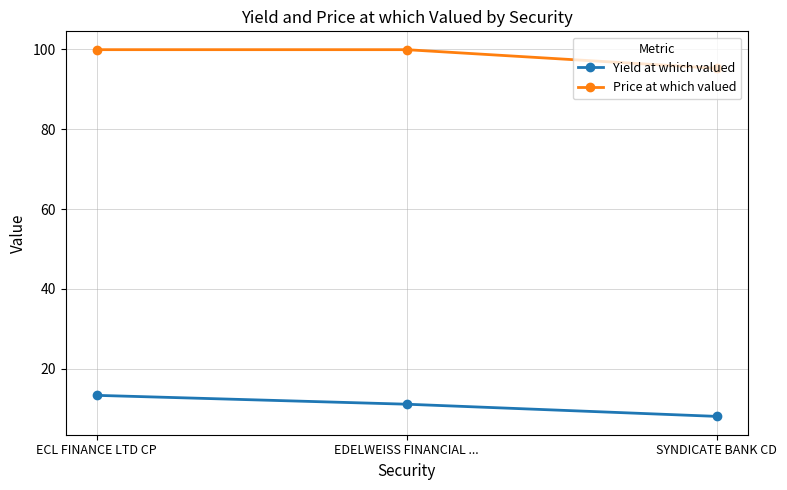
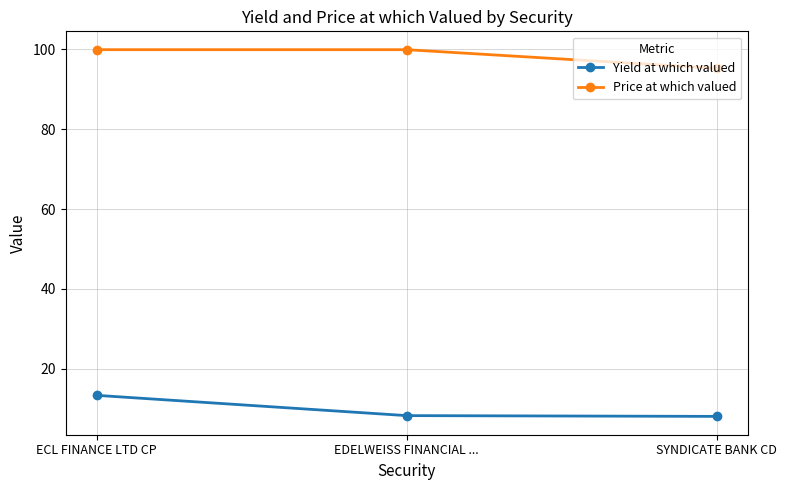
Yield at which valued, EDELWEISS FINANCIAL ...: 11 -> 8
